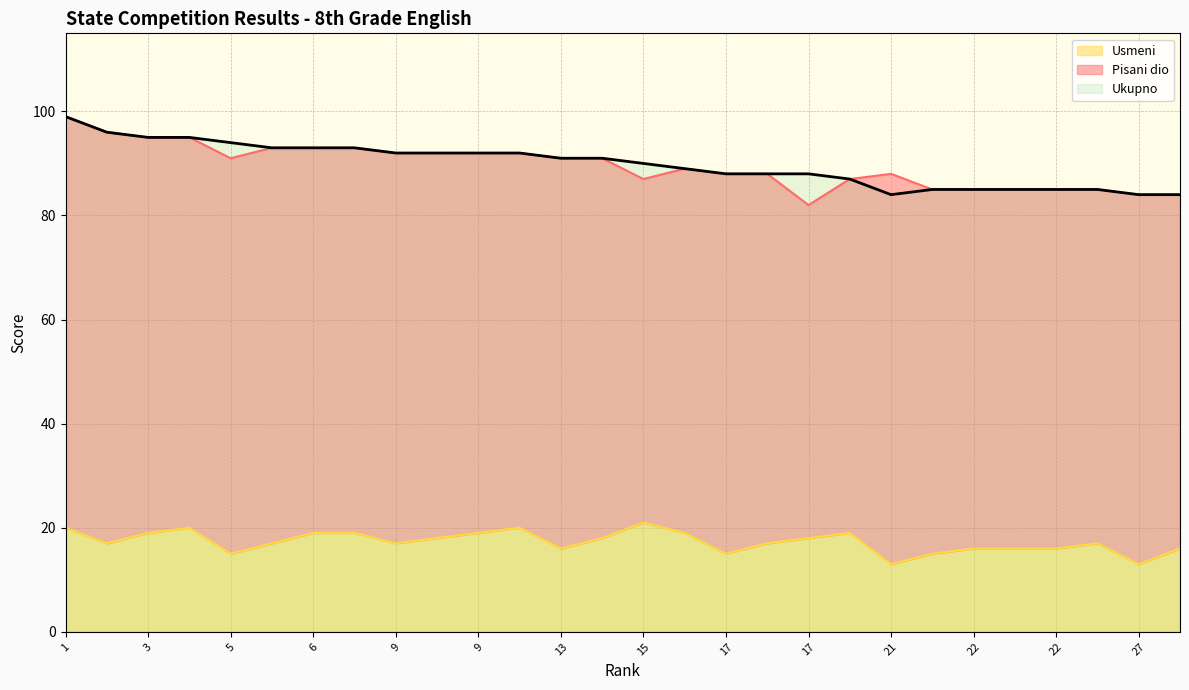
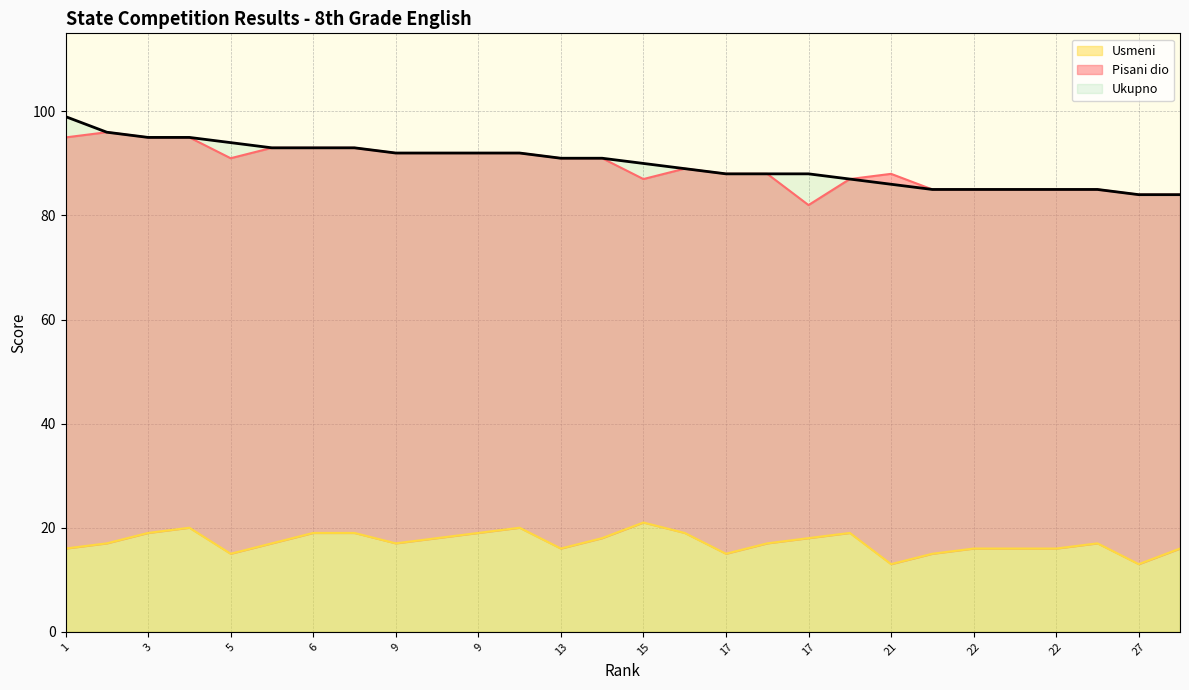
Usmeni, 1: 20 -> 16
Ukupno, 21: 84 -> 86
